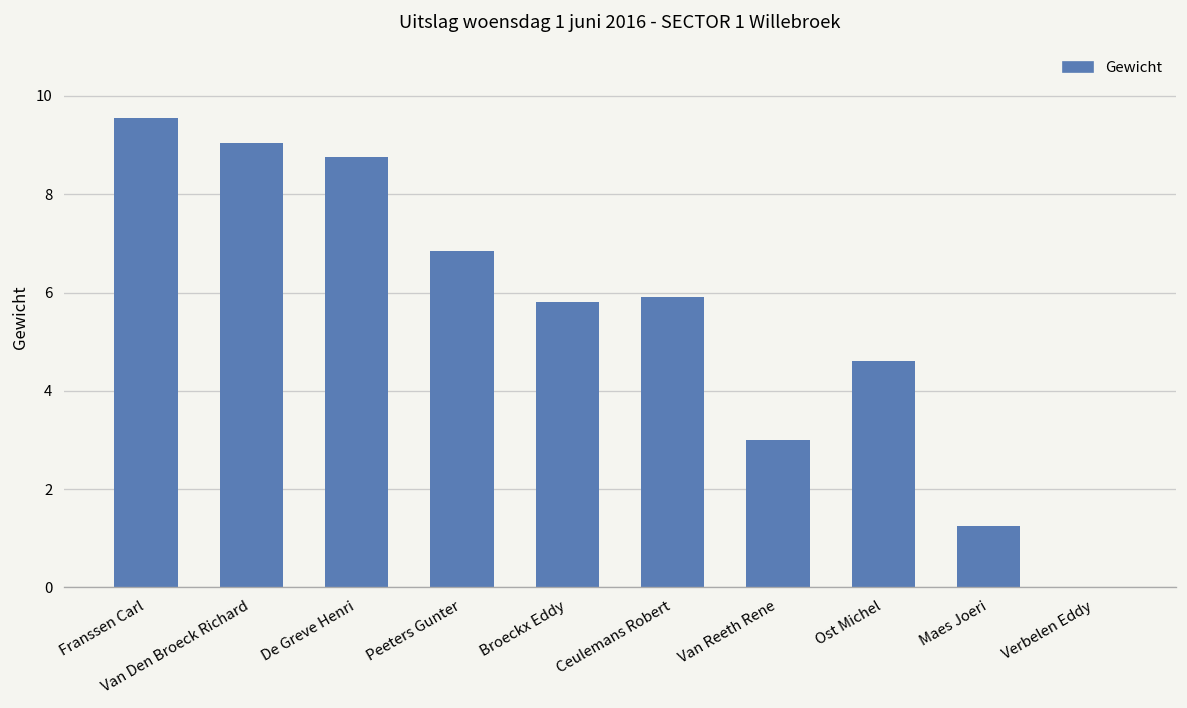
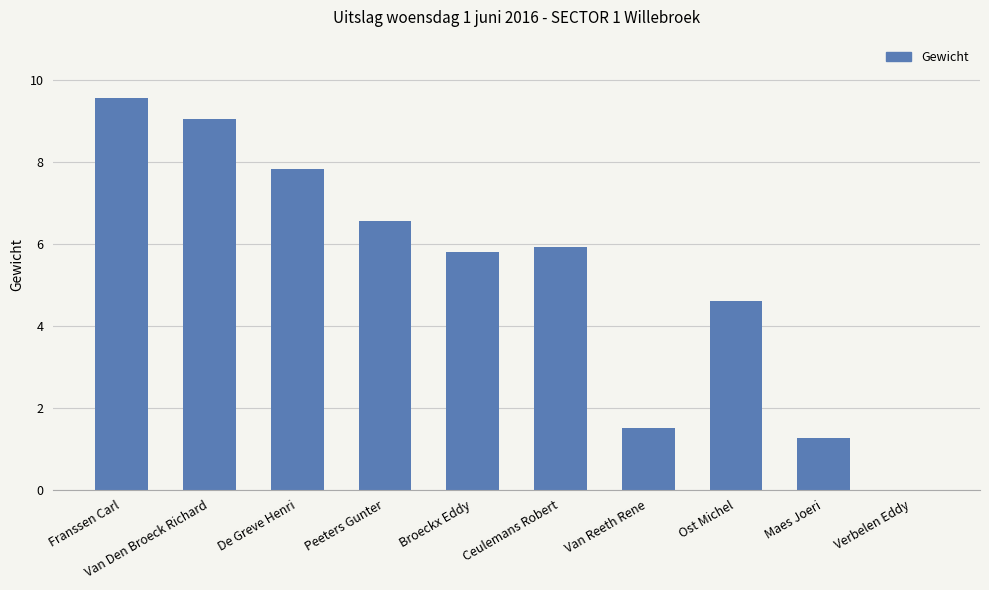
De Greve Henri: 8.8 -> 7.8
Peeters Gunter: 6.9 -> 6.6
Van Reeth Rene: 3.0 -> 1.5
